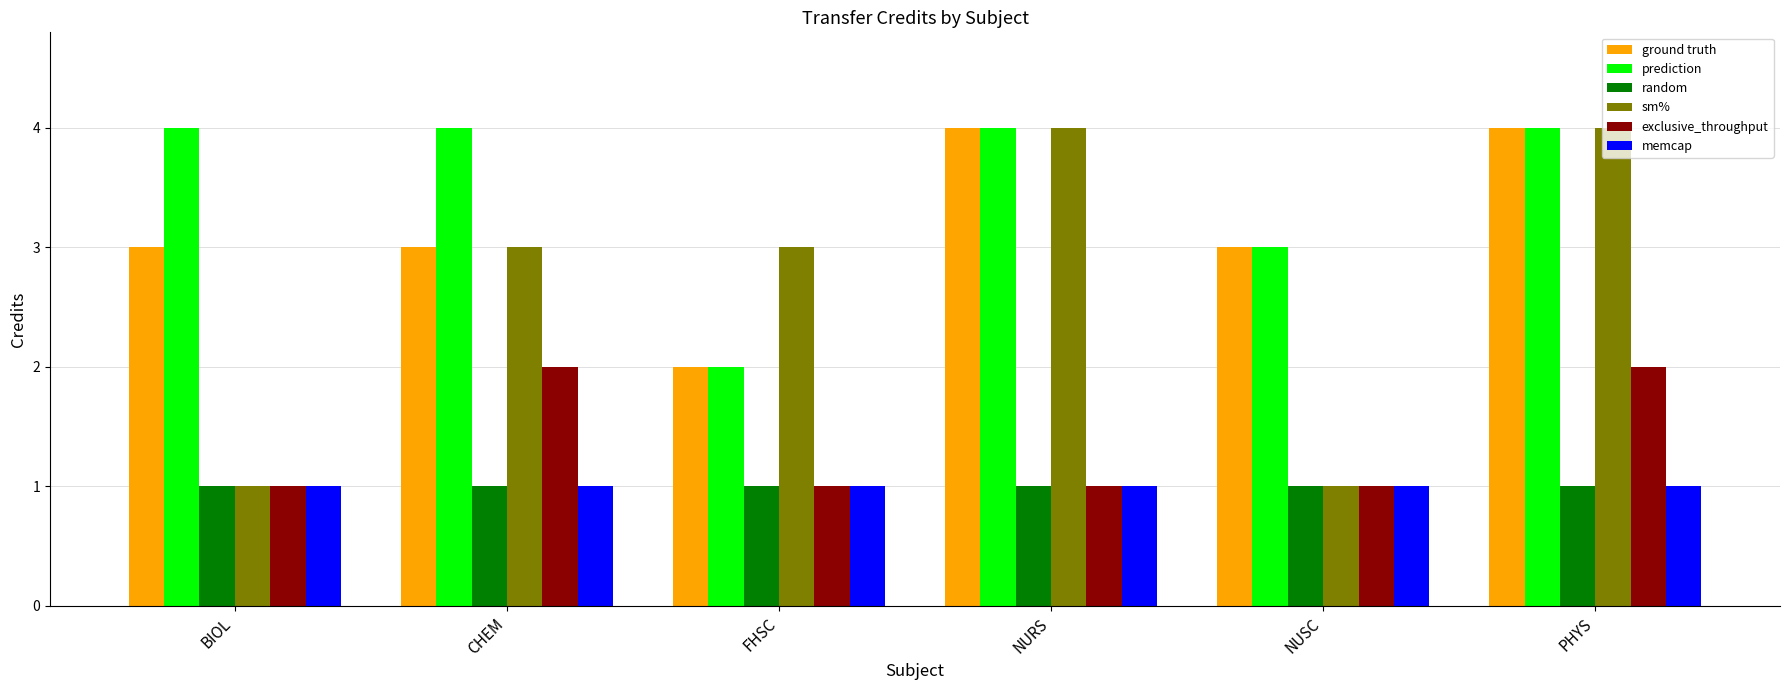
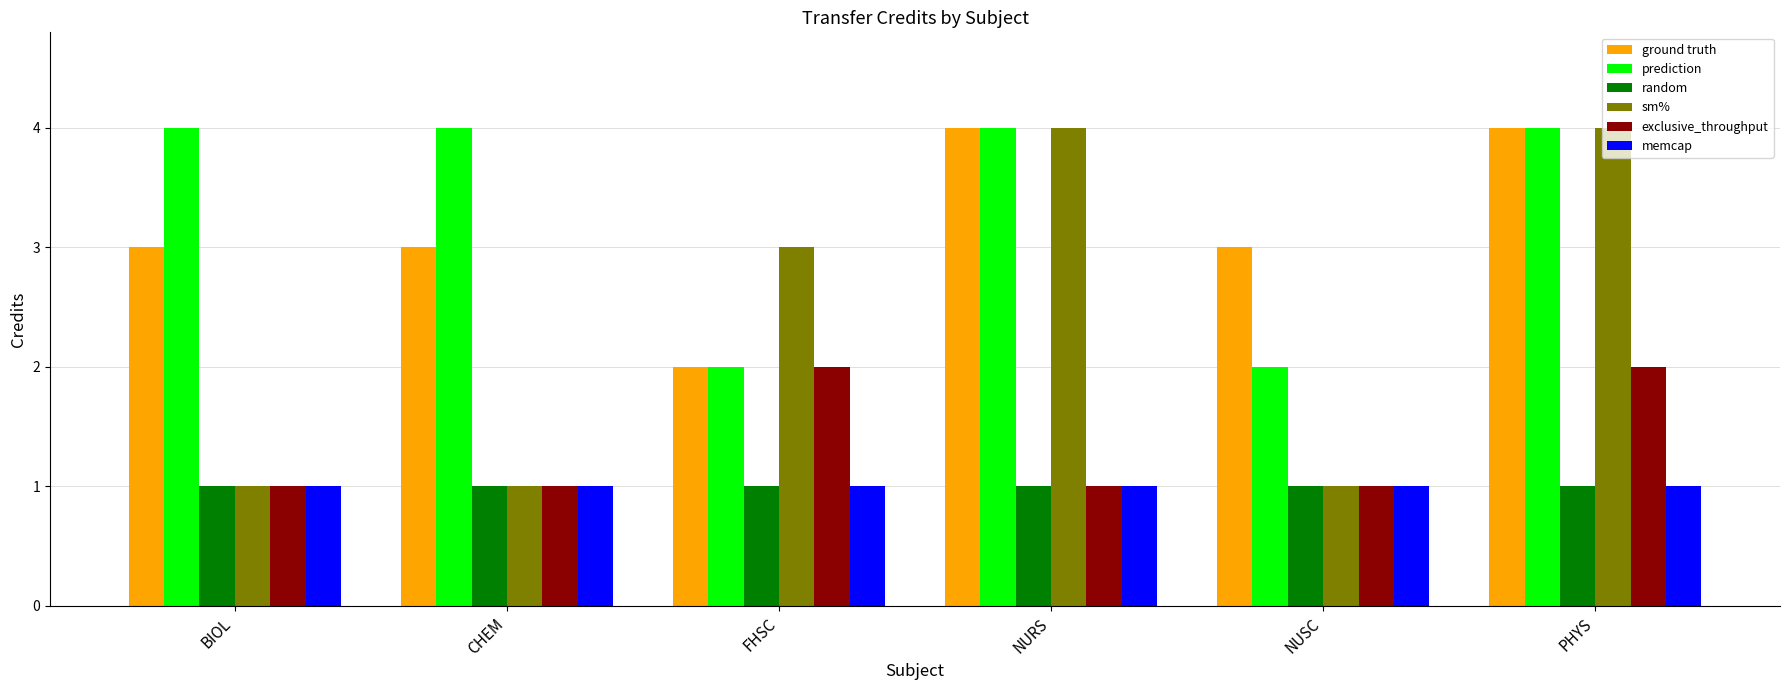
sm%, CHEM: 3 -> 1
exclusive_throughput, CHEM: 2 -> 1
exclusive_throughput, FHSC: 1 -> 2
prediction, NUSC: 3 -> 2
